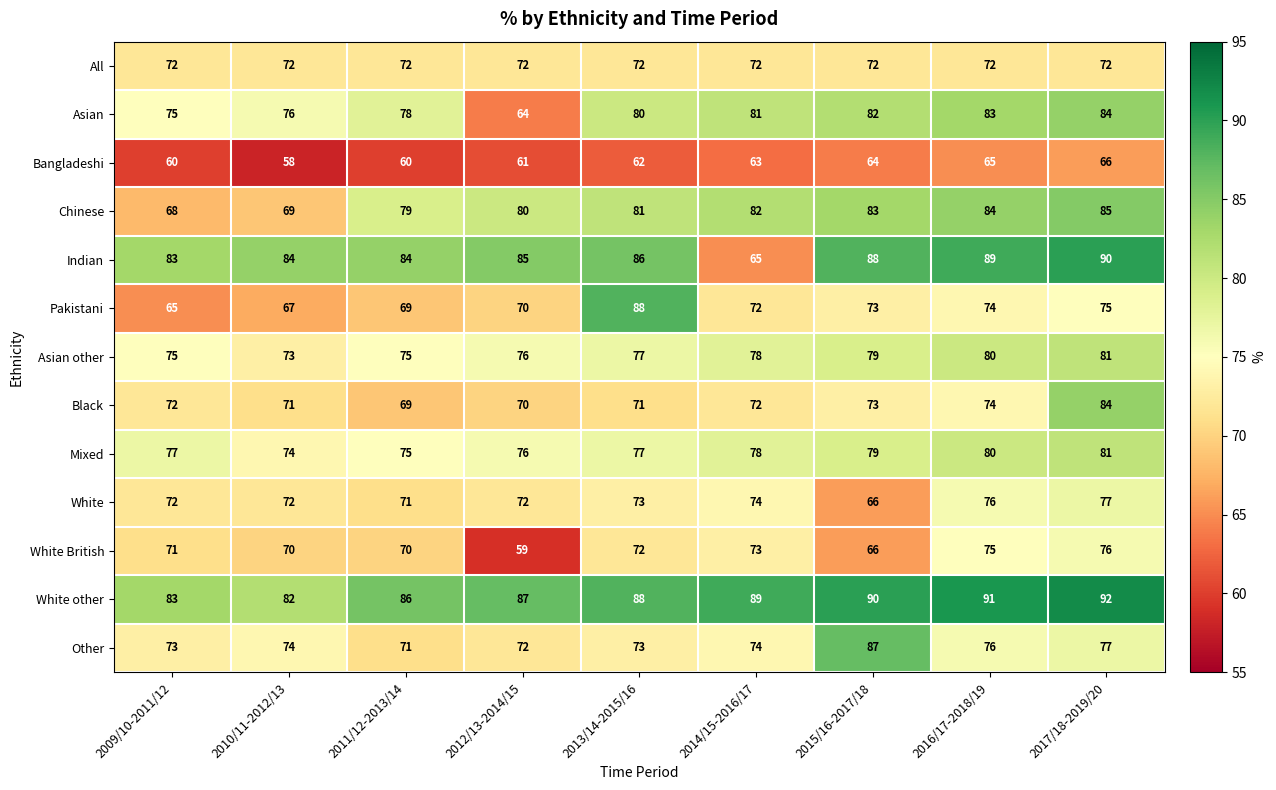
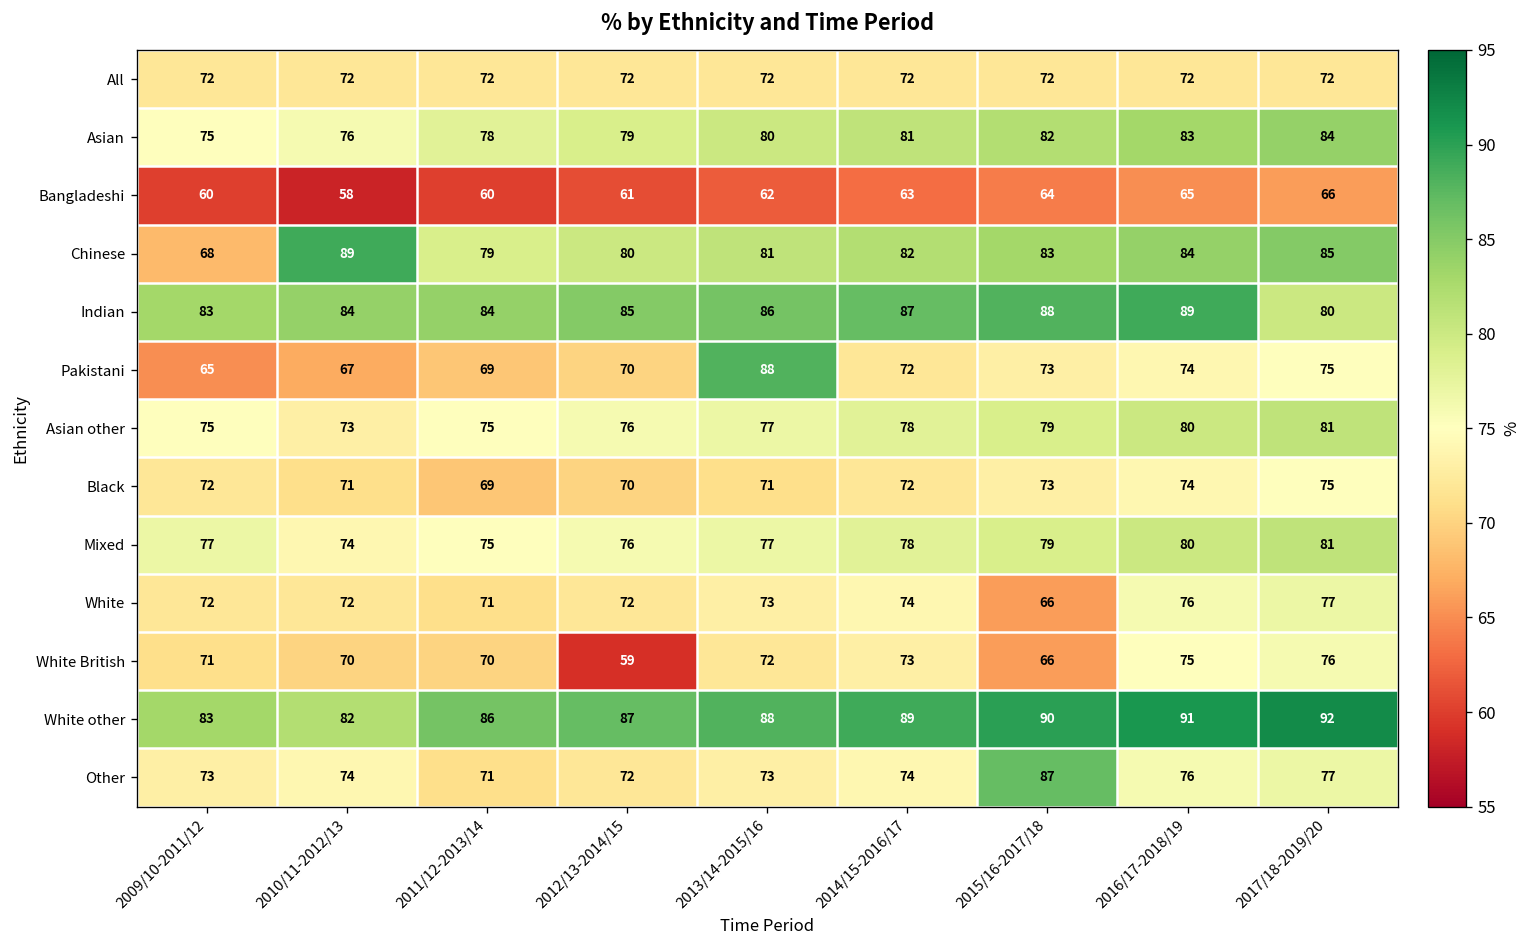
Asian, 2012/13-2014/15: 64 -> 79
Chinese, 2010/11-2012/13: 69 -> 89
Indian, 2014/15-2016/17: 65 -> 87
Indian, 2017/18-2019/20: 90 -> 80
Black, 2017/18-2019/20: 84 -> 75
